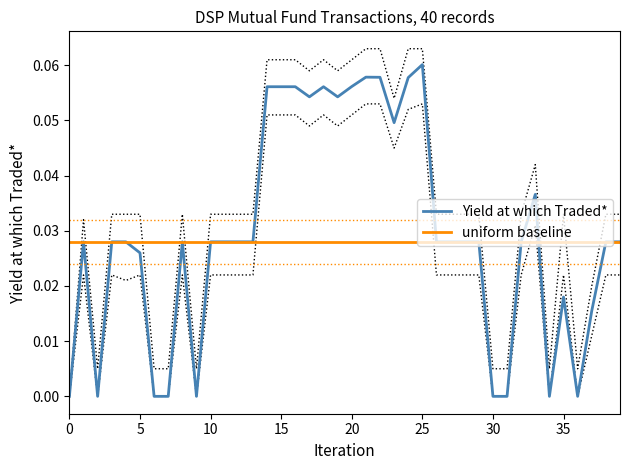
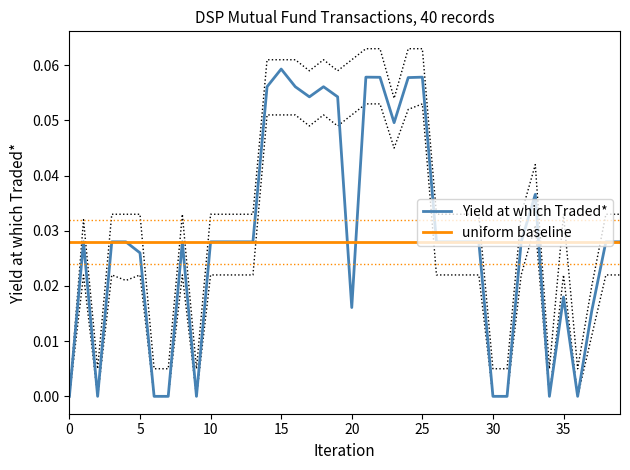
Yield at which Traded*, 15: 0.056 -> 0.059
Yield at which Traded*, 20: 0.056 -> 0.016
Yield at which Traded*, 25: 0.060 -> 0.058
